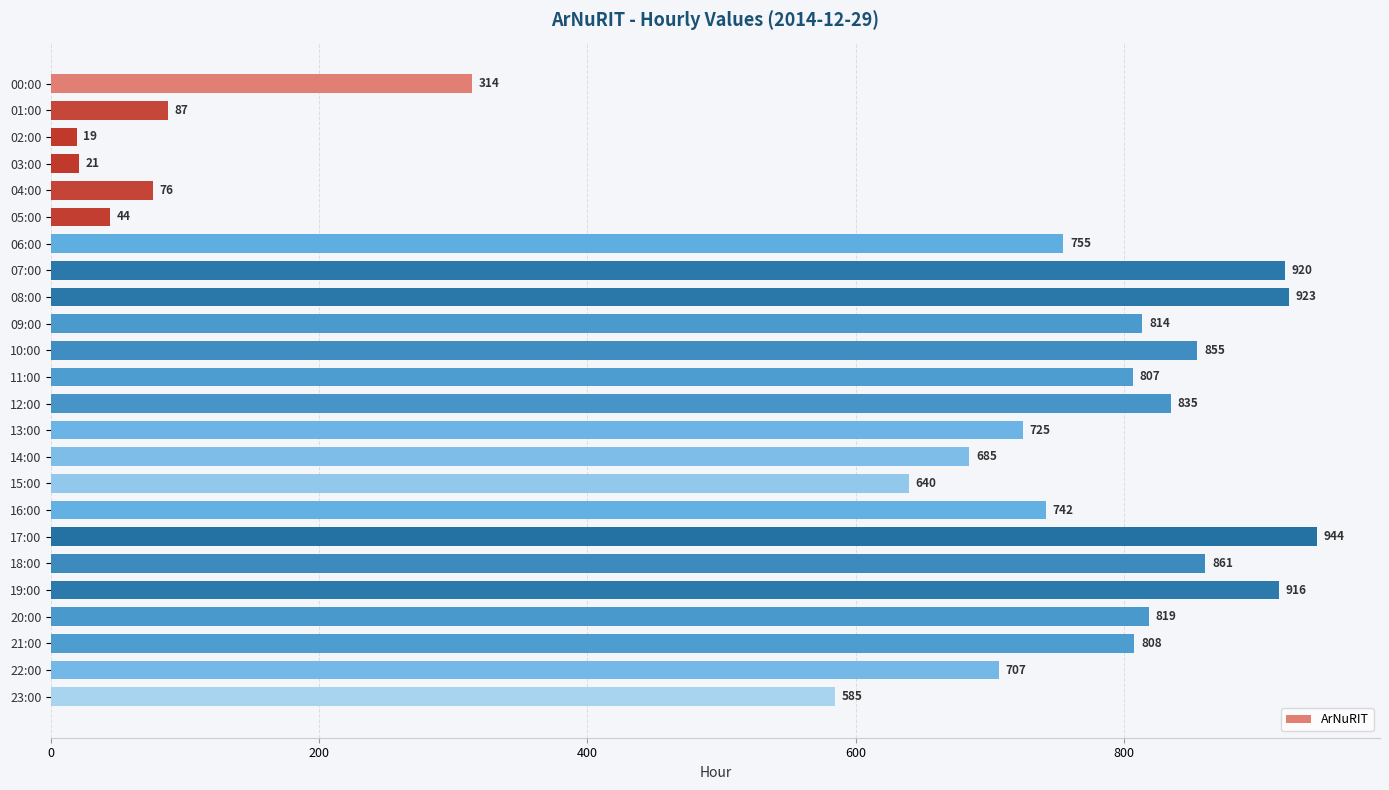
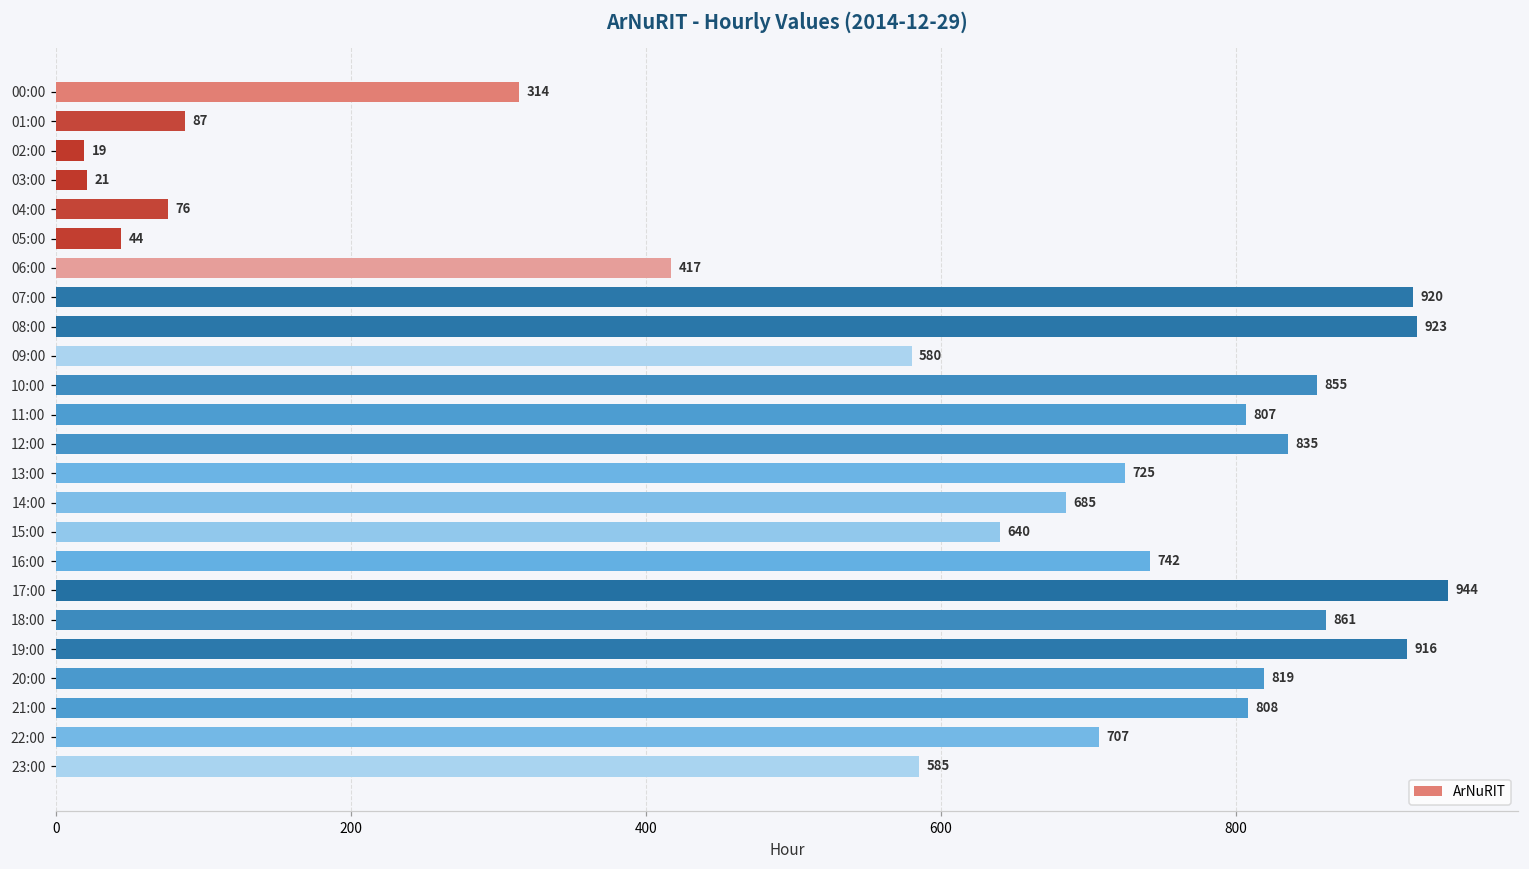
06:00: 755 -> 417
09:00: 814 -> 580
